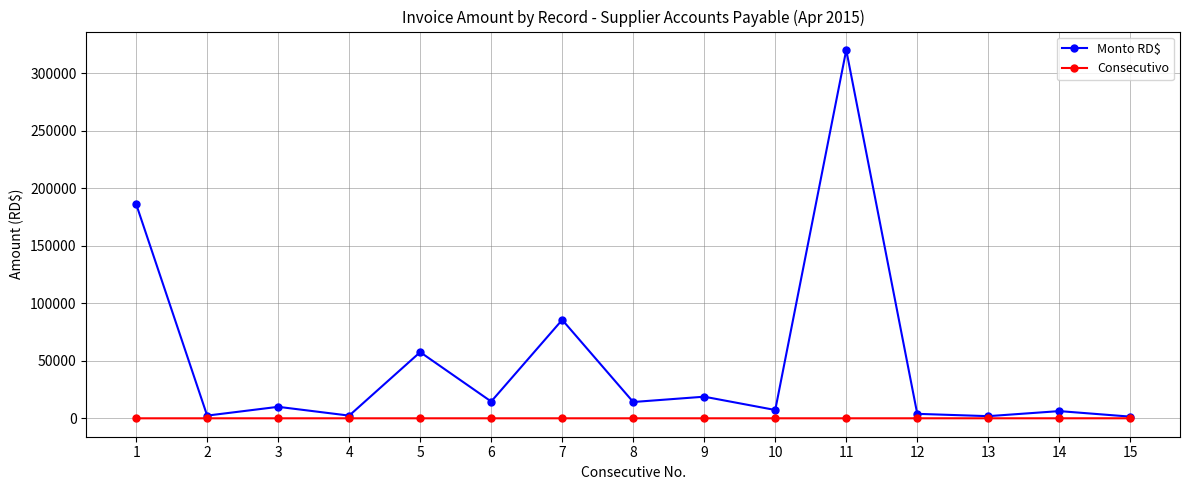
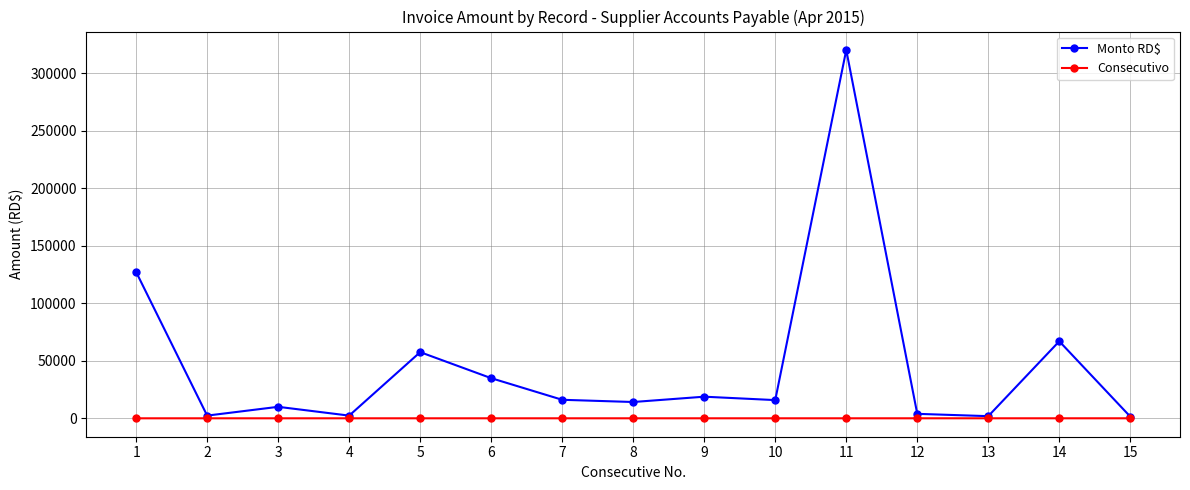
Monto RD$, 1: 186000 -> 127000
Monto RD$, 6: 15000 -> 35000
Monto RD$, 7: 86000 -> 16000
Monto RD$, 10: 7000 -> 16000
Monto RD$, 14: 6000 -> 67000
